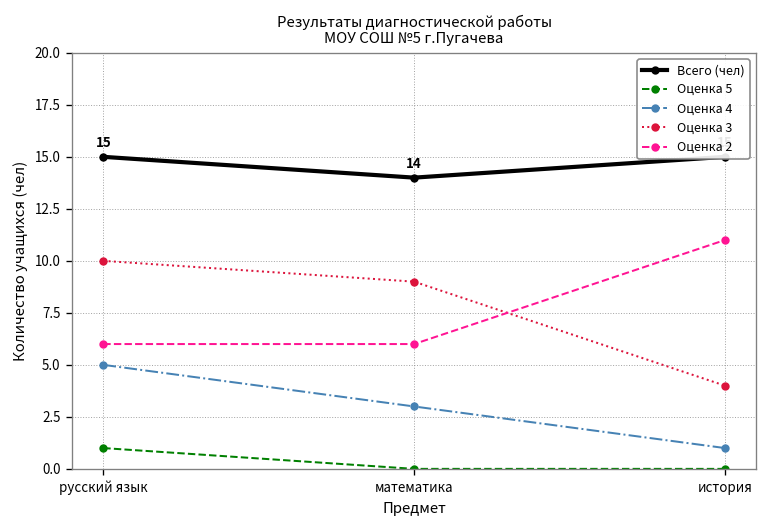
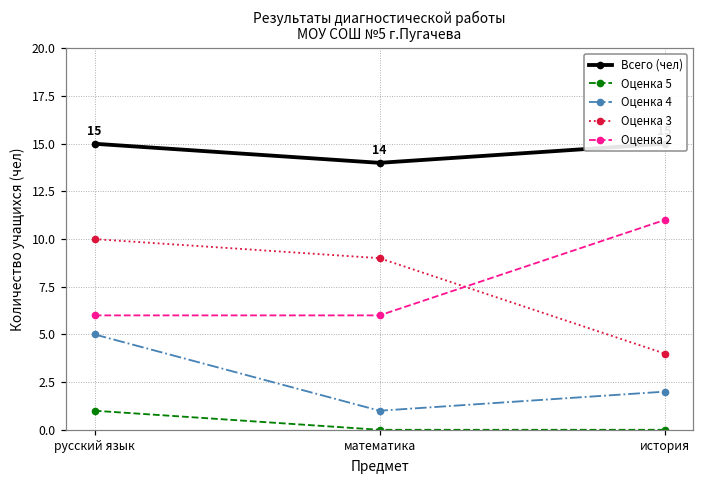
Оценка 4, математика: 3 -> 1
Оценка 4, история: 1 -> 2
